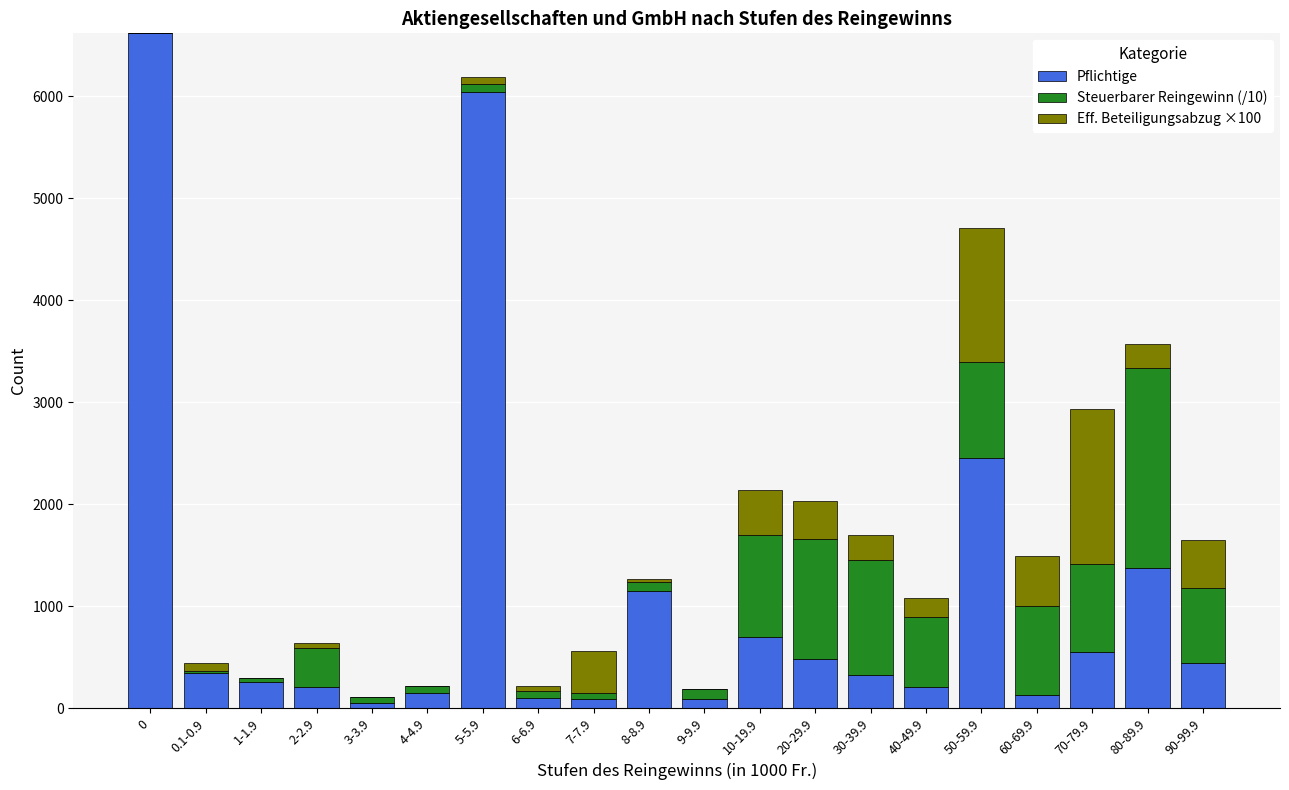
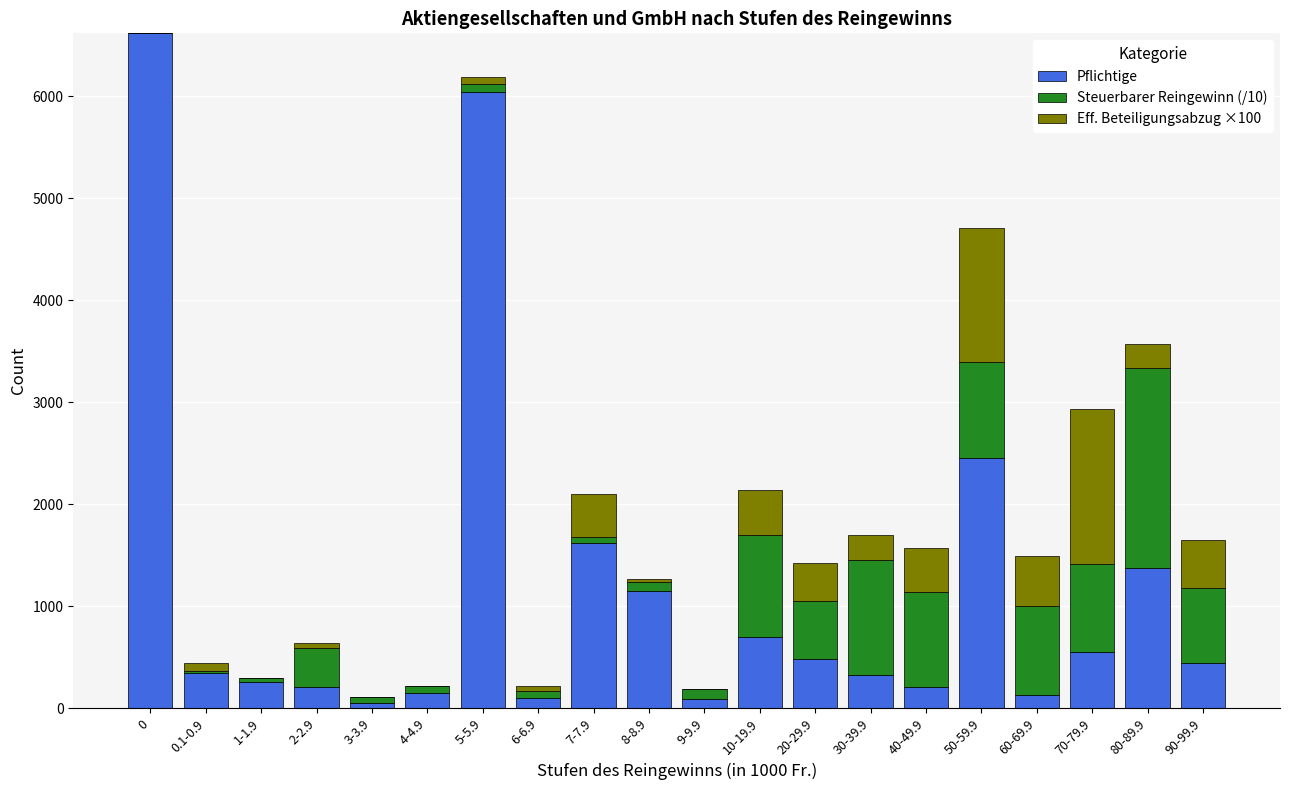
Pflichtige, 7-7.9: 90 -> 1620
Steuerbarer Reingewinn (/10), 20-29.9: 1180 -> 570
Steuerbarer Reingewinn (/10), 40-49.9: 690 -> 930
Eff. Beteiligungsabzug ×100, 40-49.9: 190 -> 440
